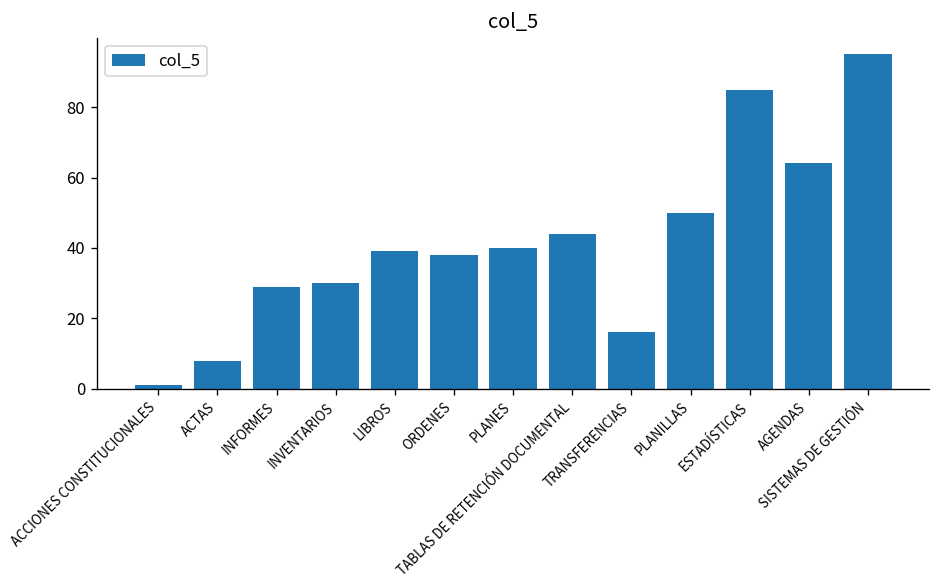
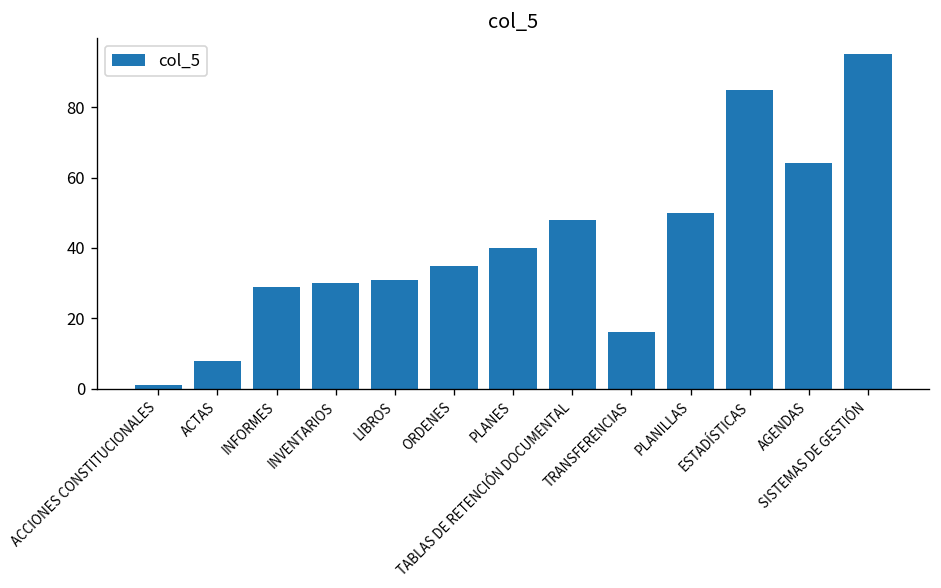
LIBROS: 39 -> 31
ORDENES: 38 -> 35
TABLAS DE RETENCIÓN DOCUMENTAL: 44 -> 48
